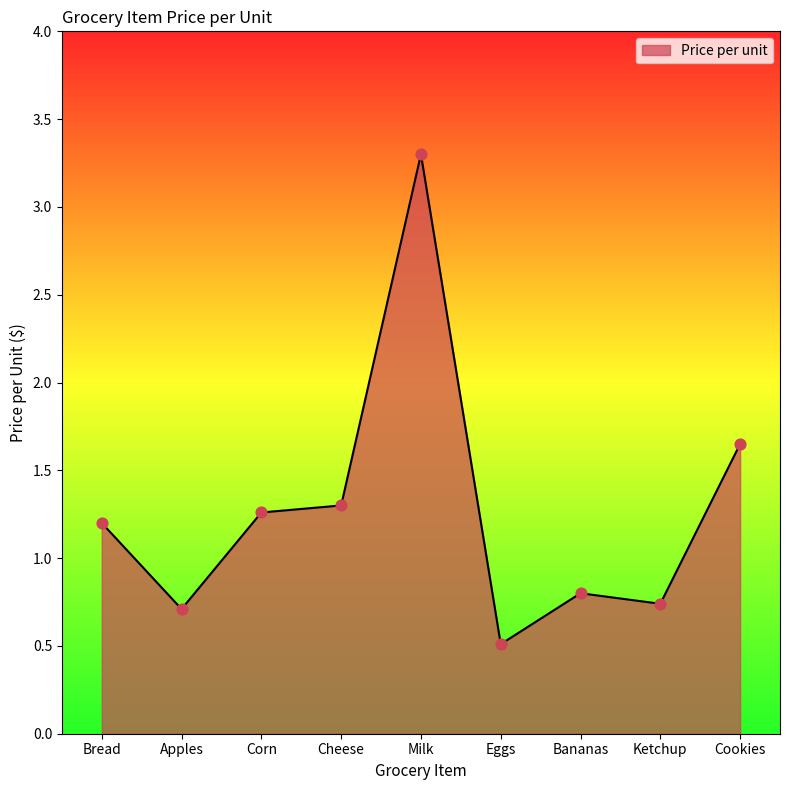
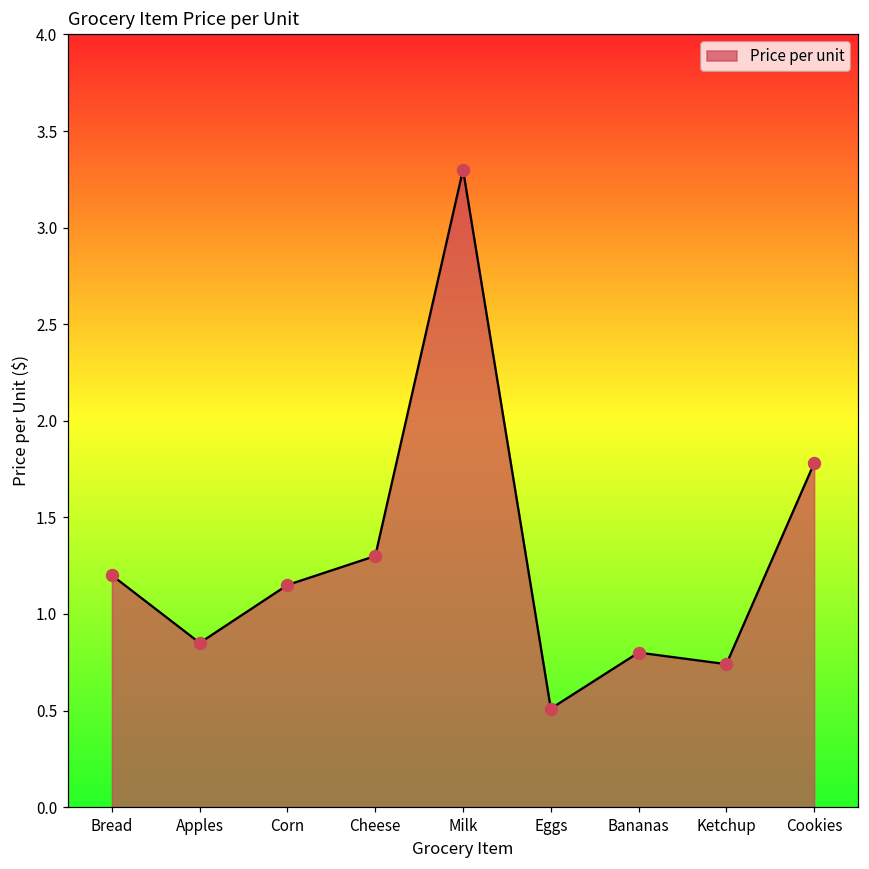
Apples: 0.71 -> 0.85
Corn: 1.26 -> 1.15
Cookies: 1.65 -> 1.78
